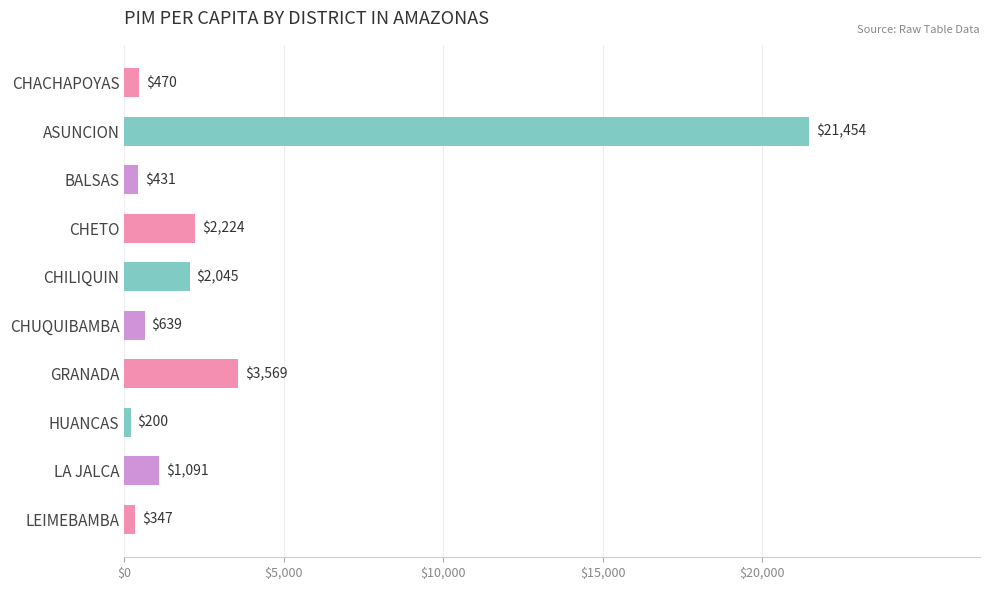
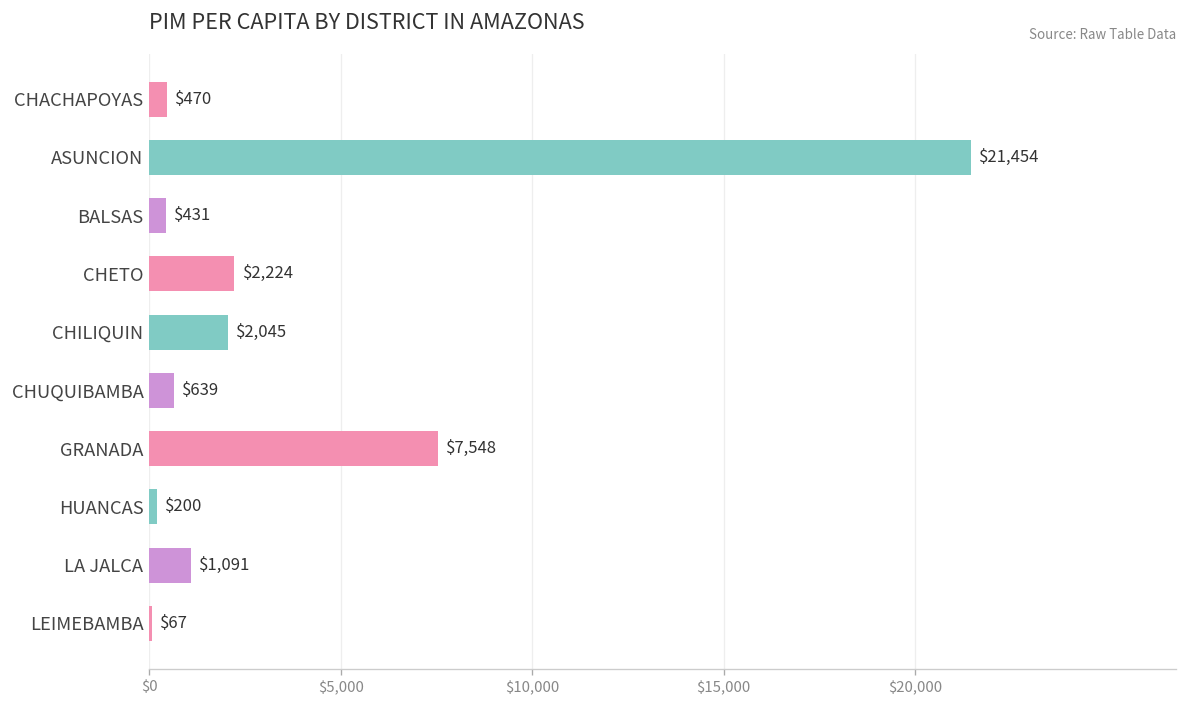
GRANADA: $3,569 -> $7,548
LEIMEBAMBA: $347 -> $67
